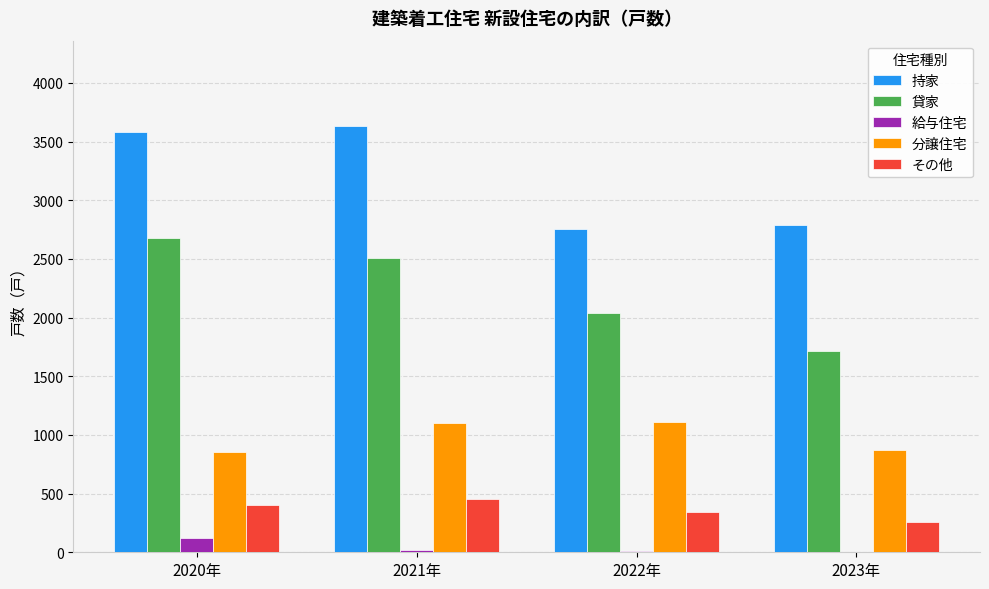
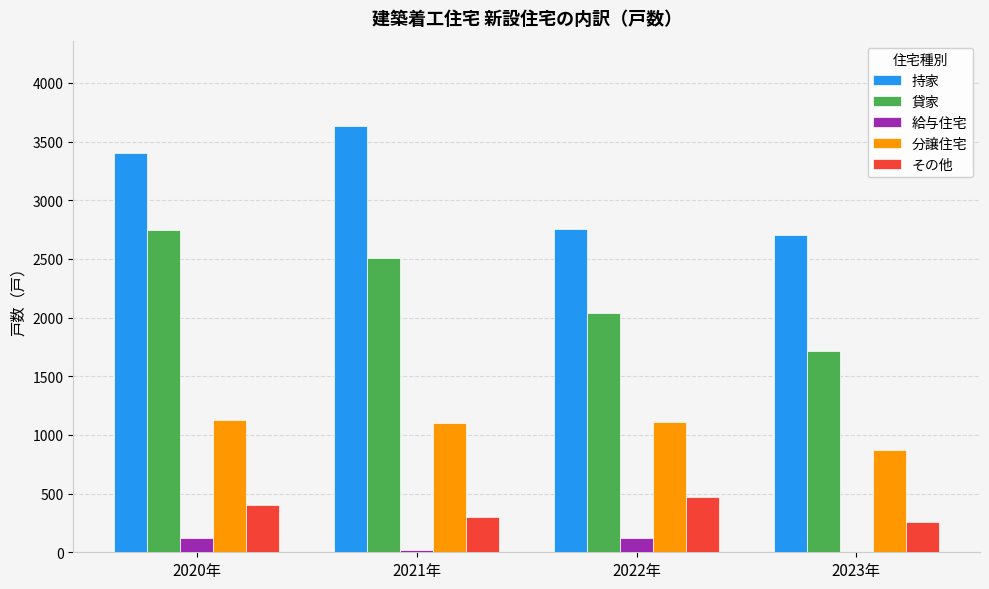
持家, 2020年: 3580 -> 3400
貸家, 2020年: 2680 -> 2750
分譲住宅, 2020年: 850 -> 1130
その他, 2021年: 450 -> 300
給与住宅, 2022年: 10 -> 120
その他, 2022年: 340 -> 470
持家, 2023年: 2790 -> 2700
